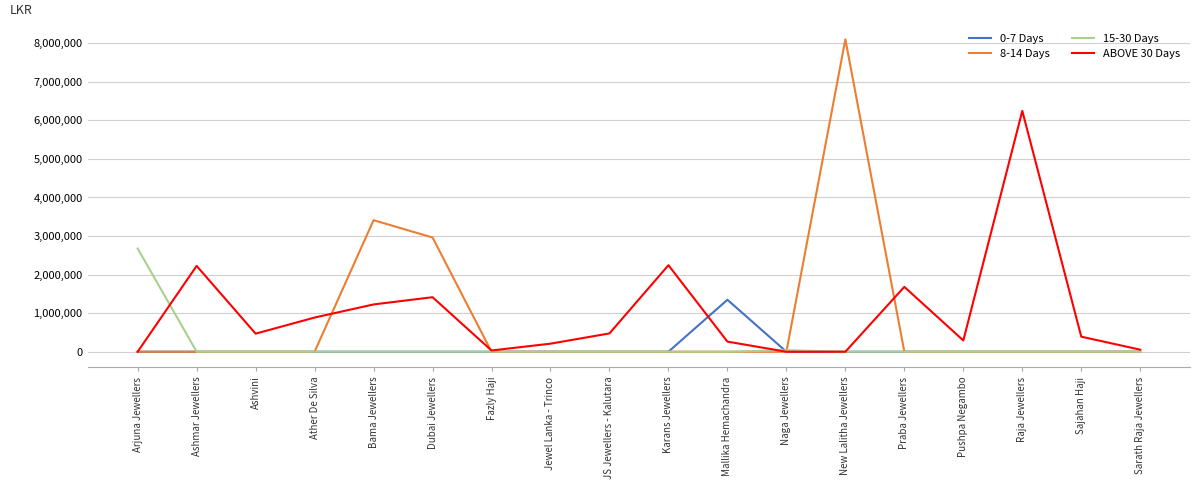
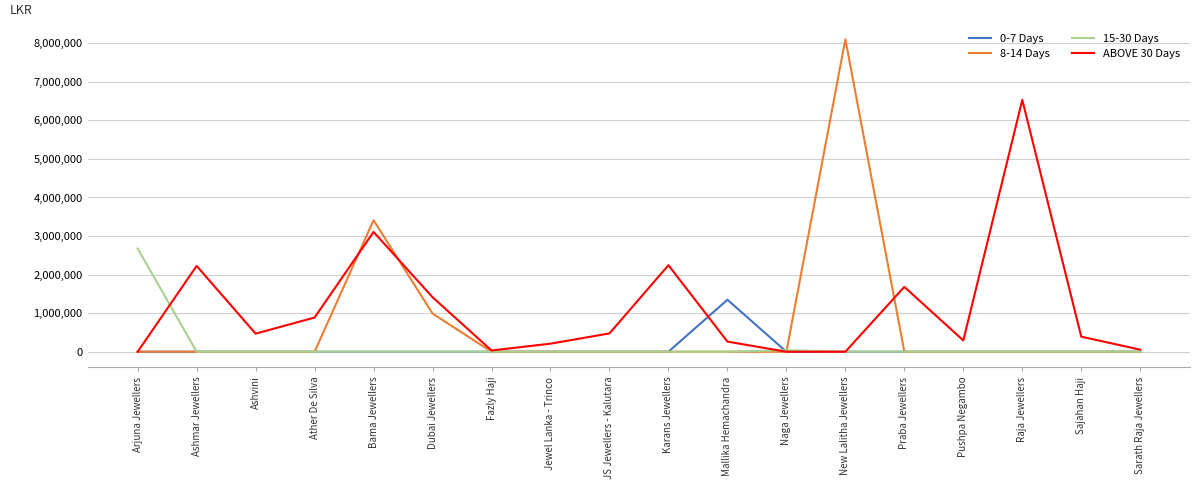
ABOVE 30 Days, Bama Jewellers: 1,200,000 -> 3,100,000
8-14 Days, Dubai Jewellers: 3,000,000 -> 1,000,000
ABOVE 30 Days, Raja Jewellers: 6,200,000 -> 6,500,000
